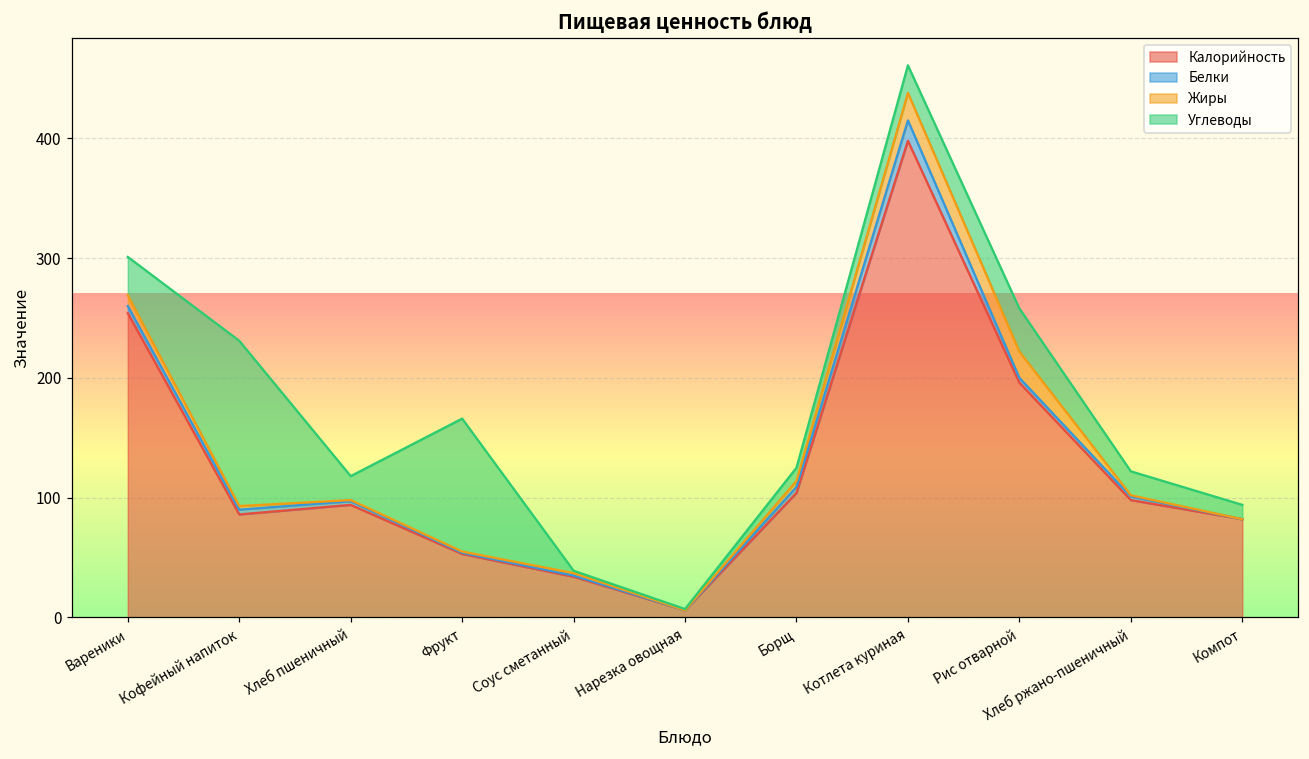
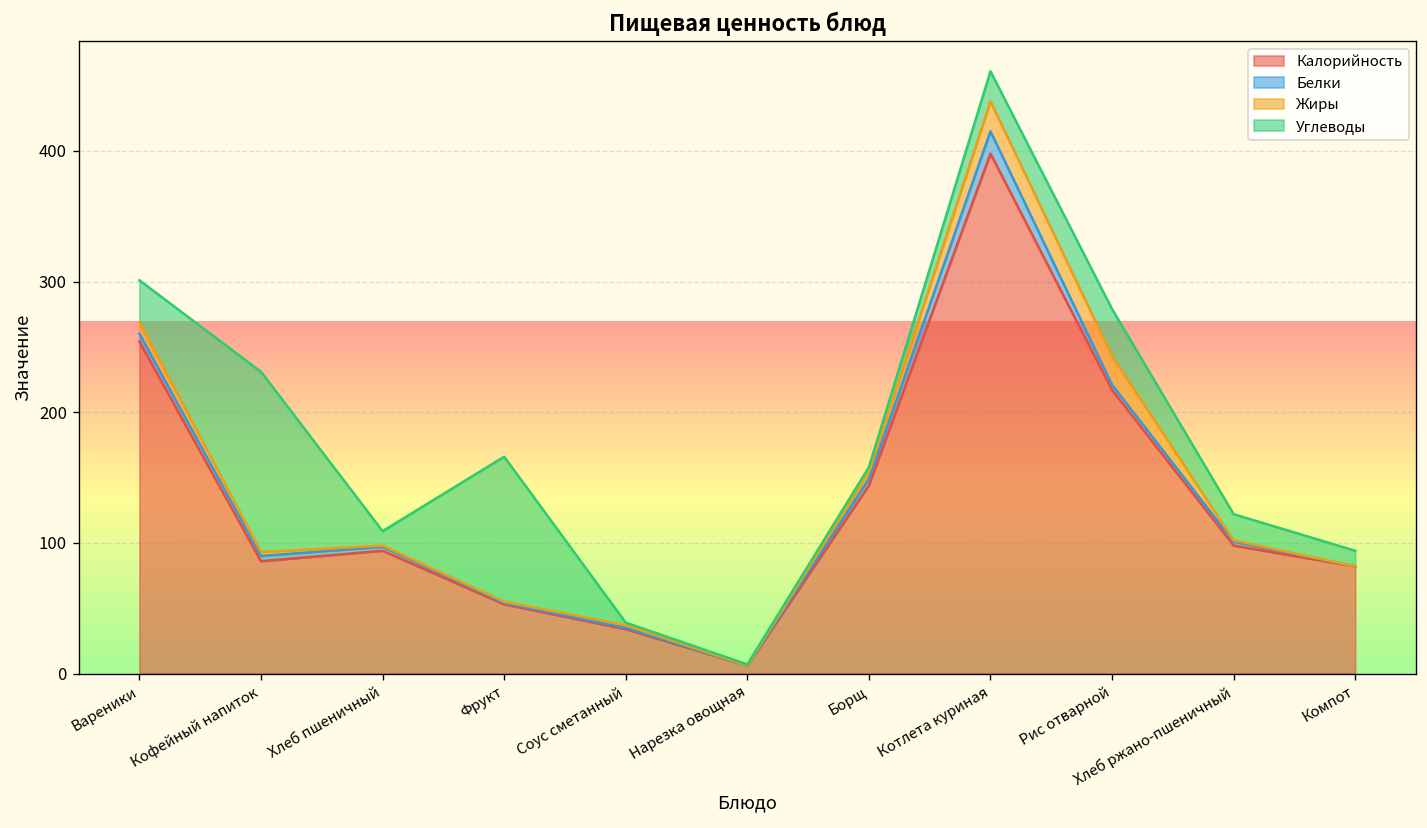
Углеводы, Хлеб пшеничный: 20 -> 11
Калорийность, Борщ: 104 -> 144
Углеводы, Борщ: 11 -> 4
Калорийность, Рис отварной: 196 -> 217
